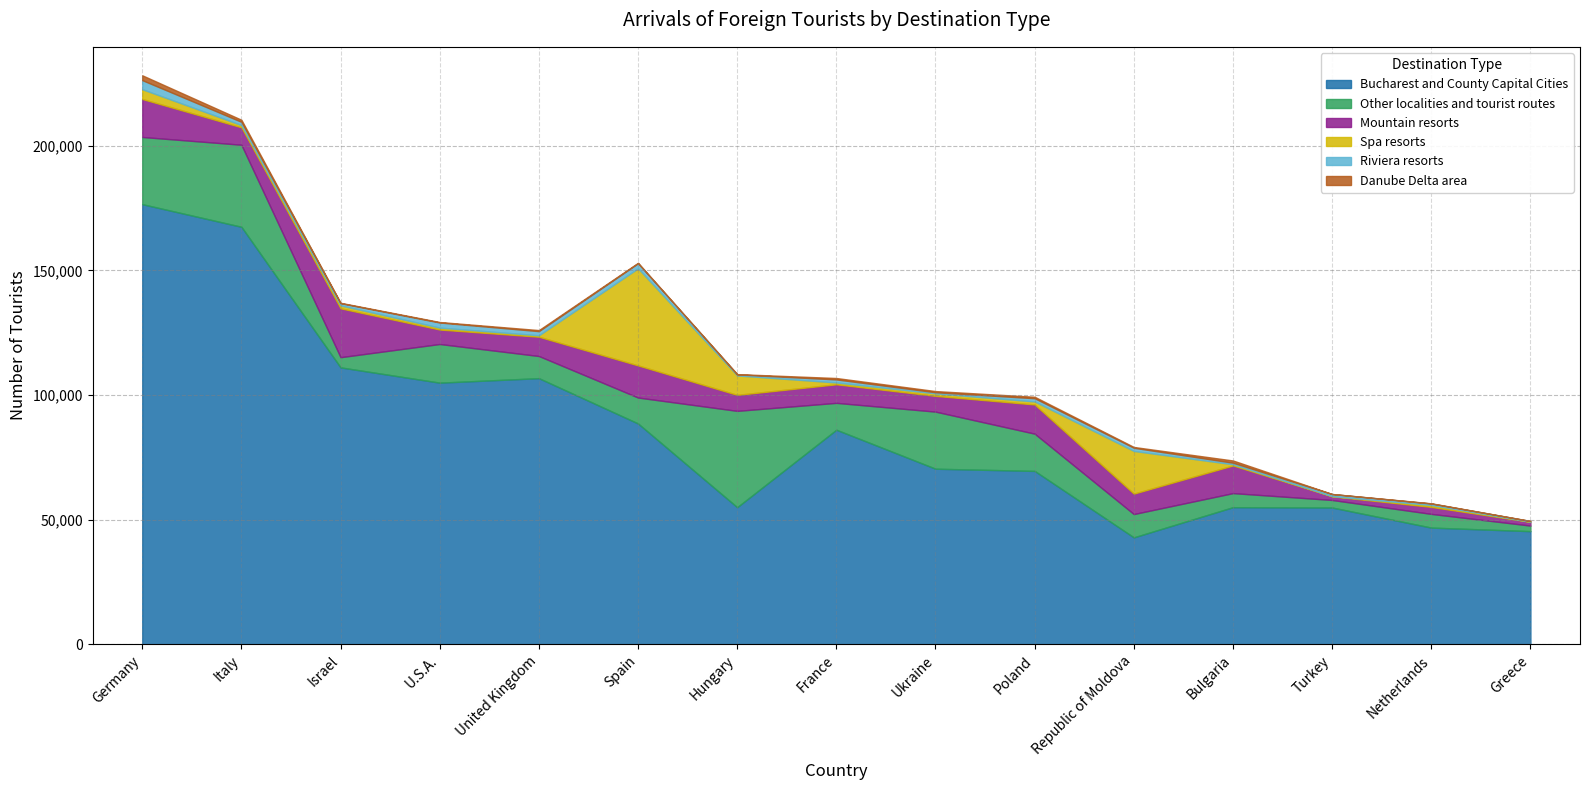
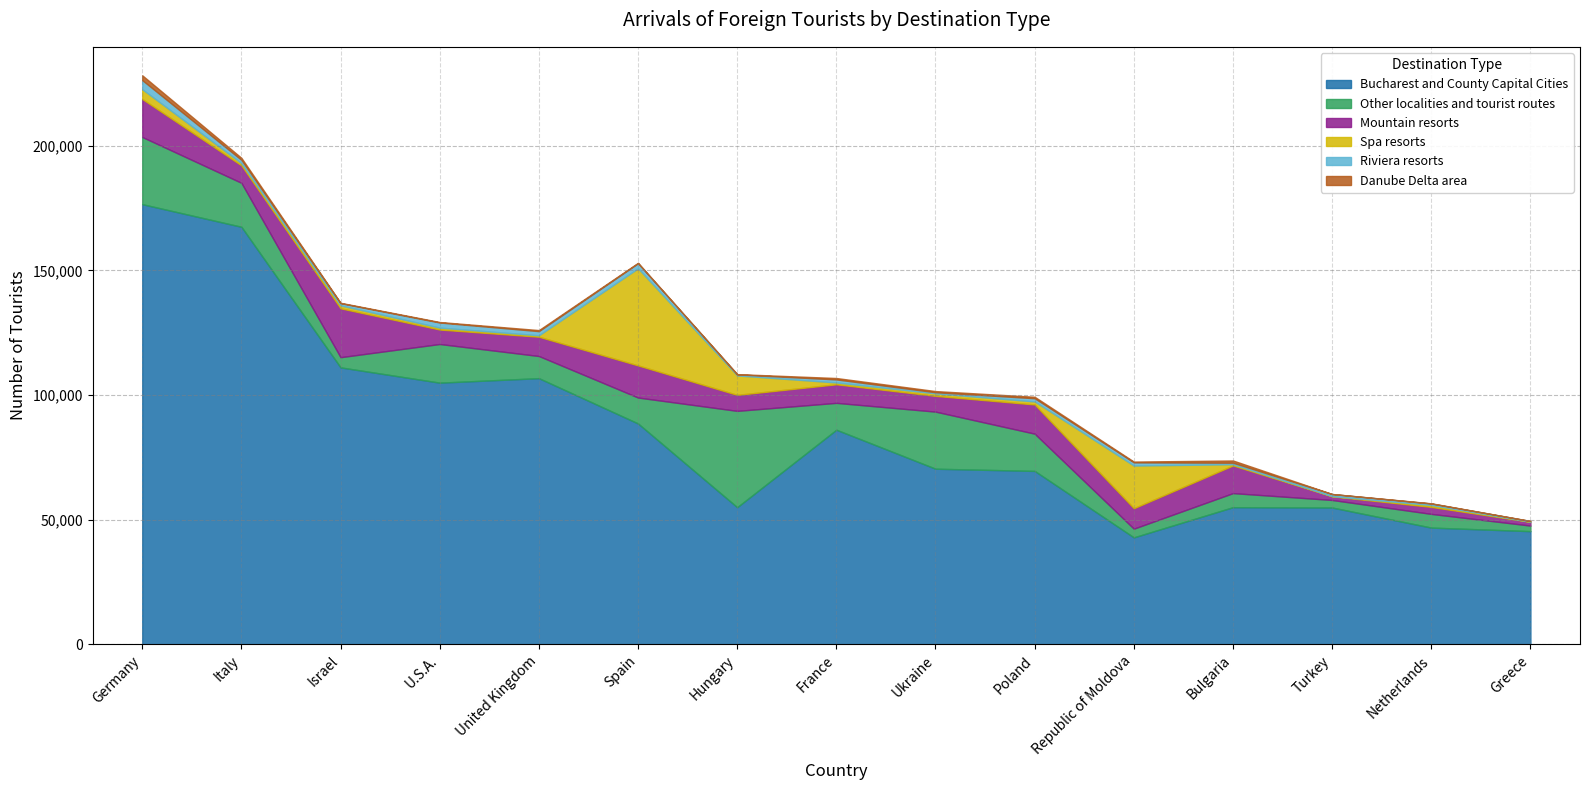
Other localities and tourist routes, Italy: 33,000 -> 18,000
Other localities and tourist routes, Republic of Moldova: 9,000 -> 3,000
